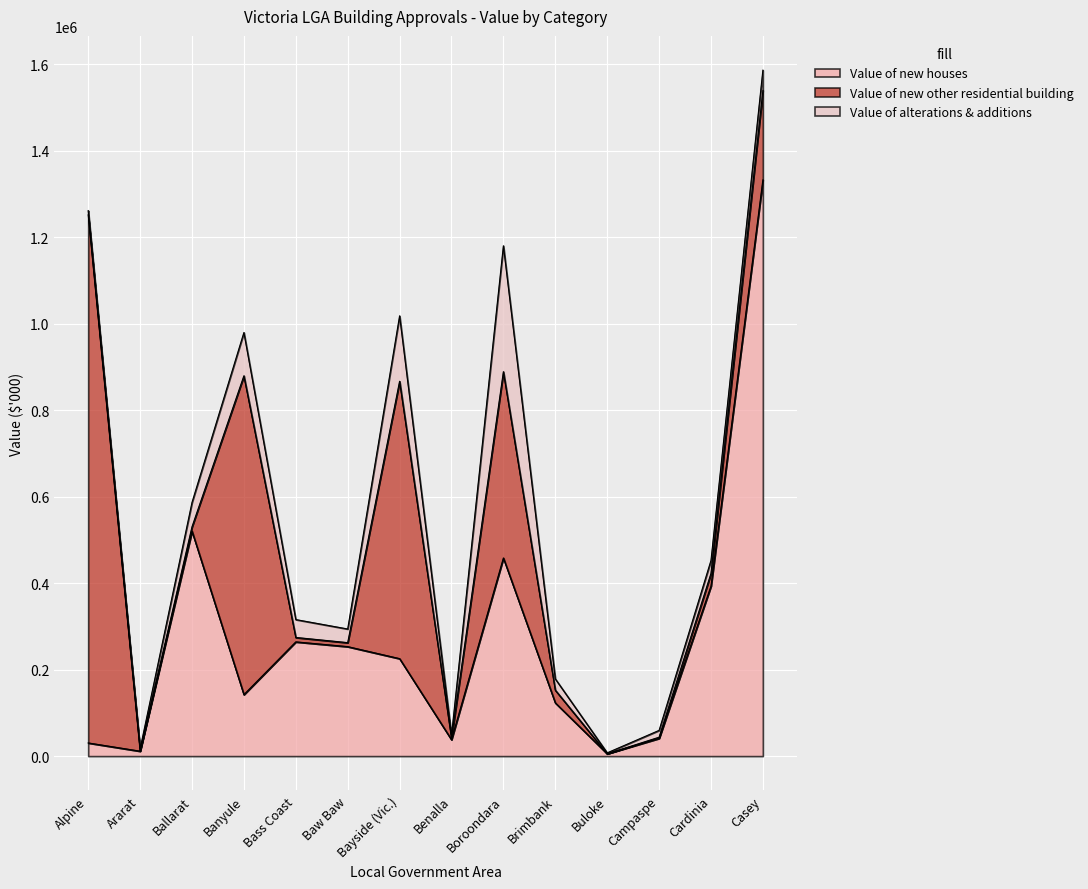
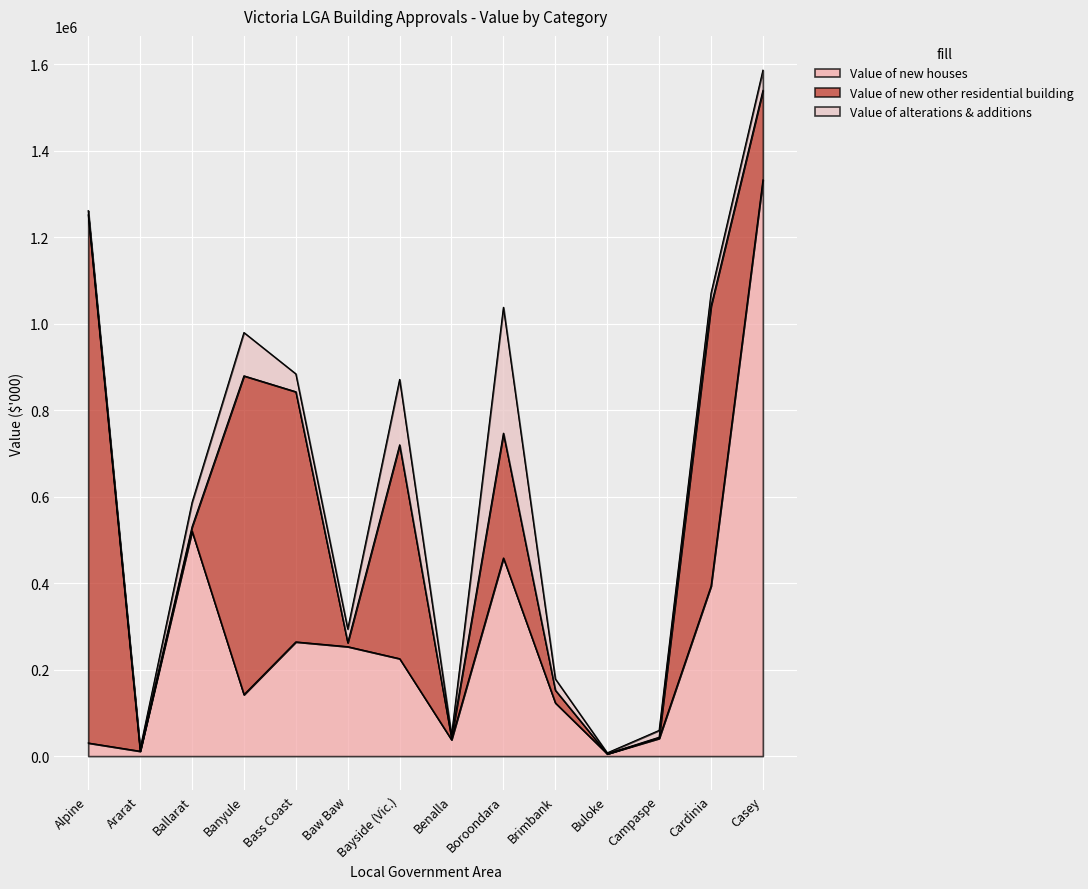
Value of new other residential building, Bass Coast: 10000 -> 580000
Value of new other residential building, Bayside (Vic.): 640000 -> 490000
Value of new other residential building, Boroondara: 430000 -> 290000
Value of new other residential building, Cardinia: 30000 -> 650000
